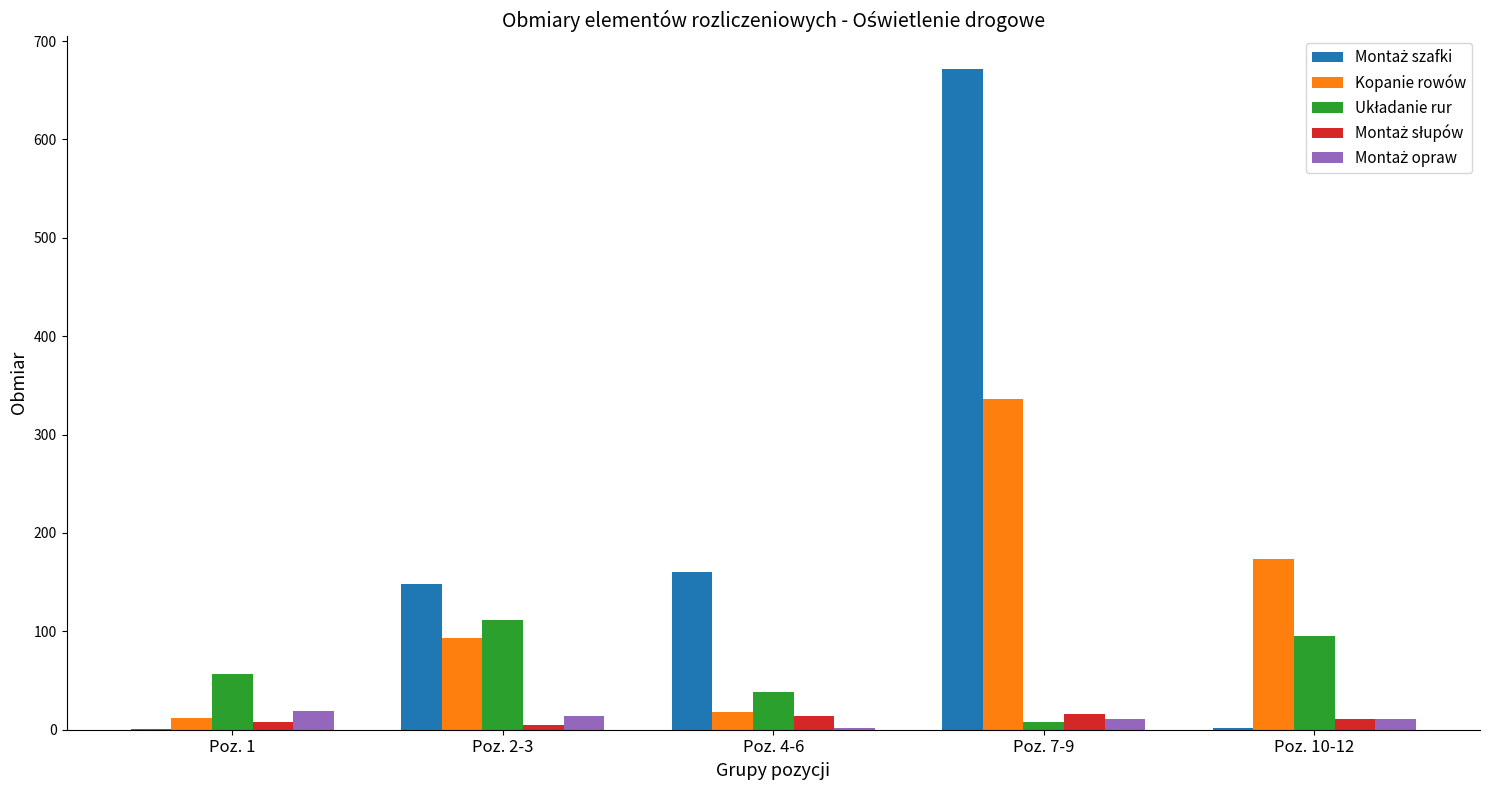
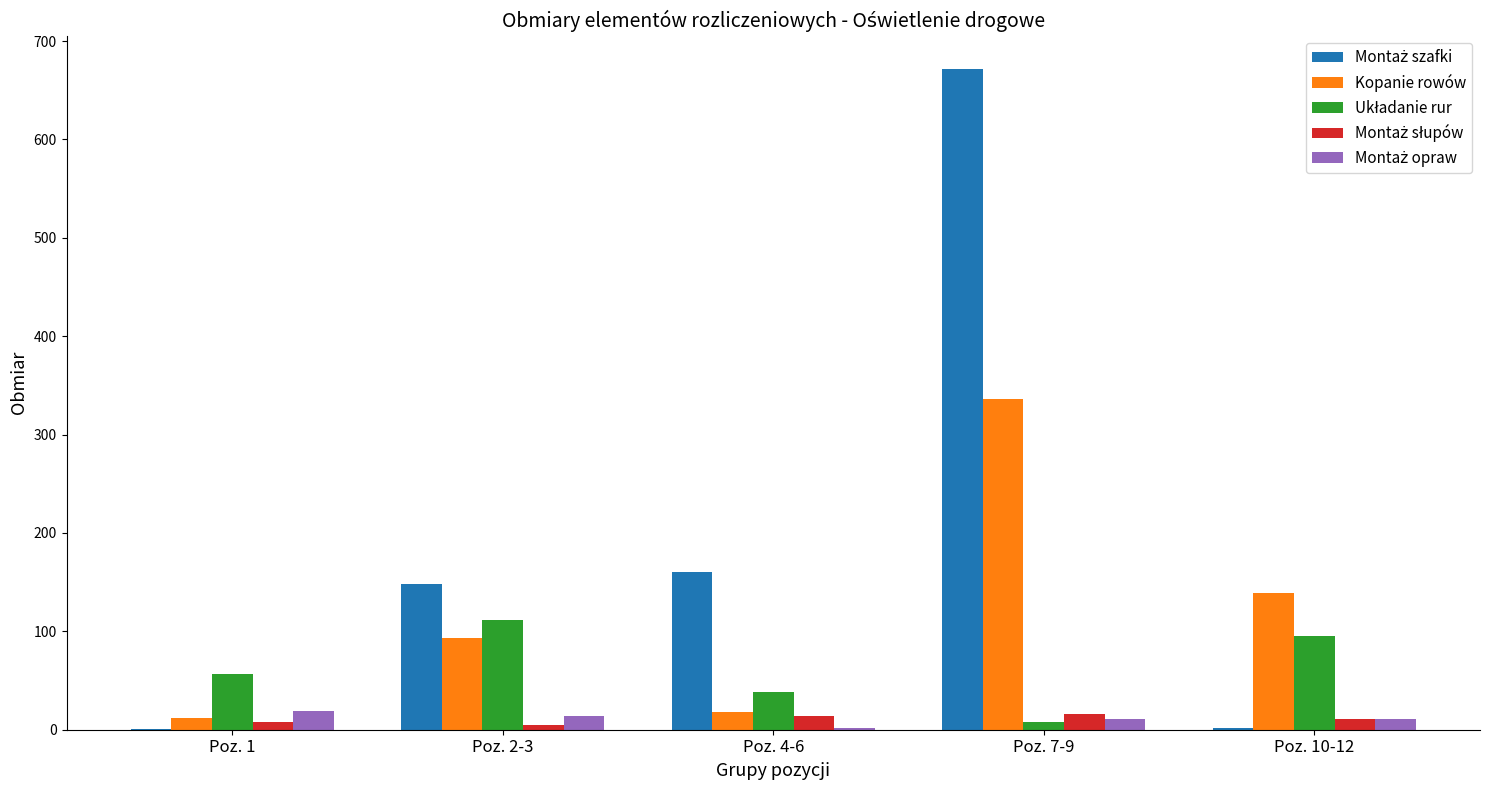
Kopanie rowów, Poz. 10-12: 170 -> 140
